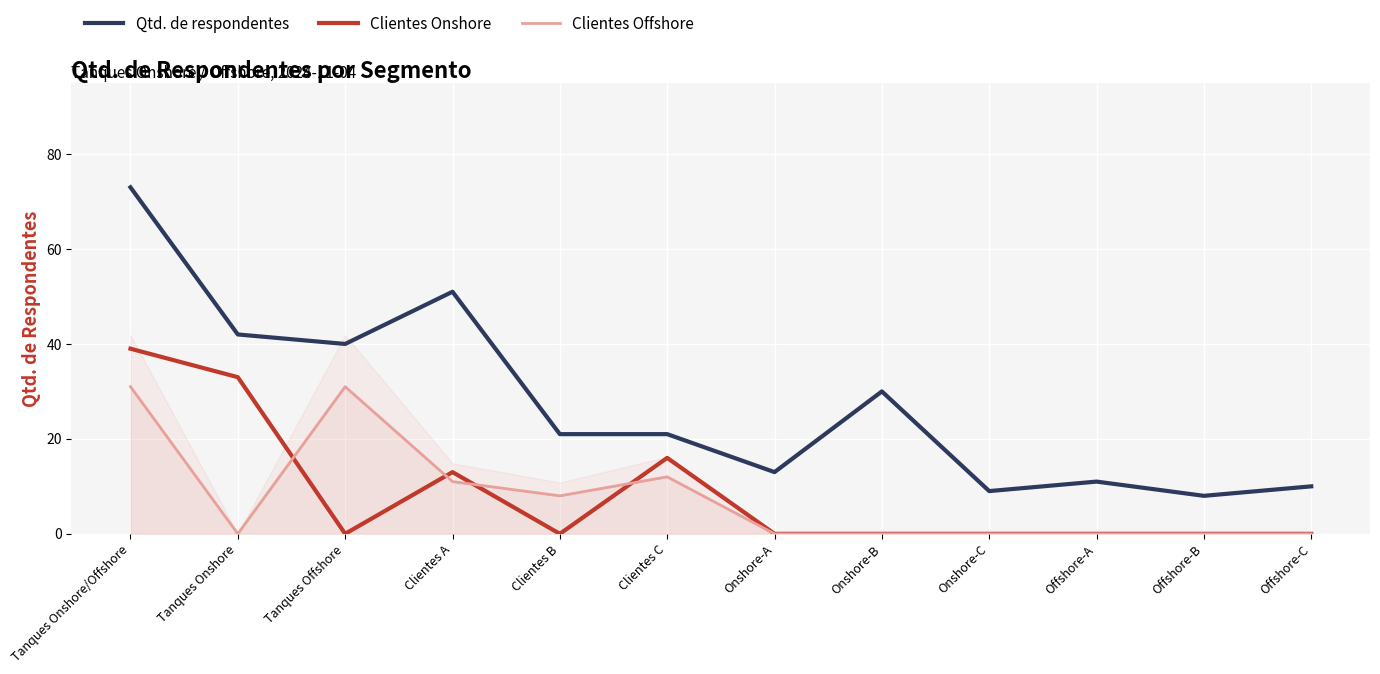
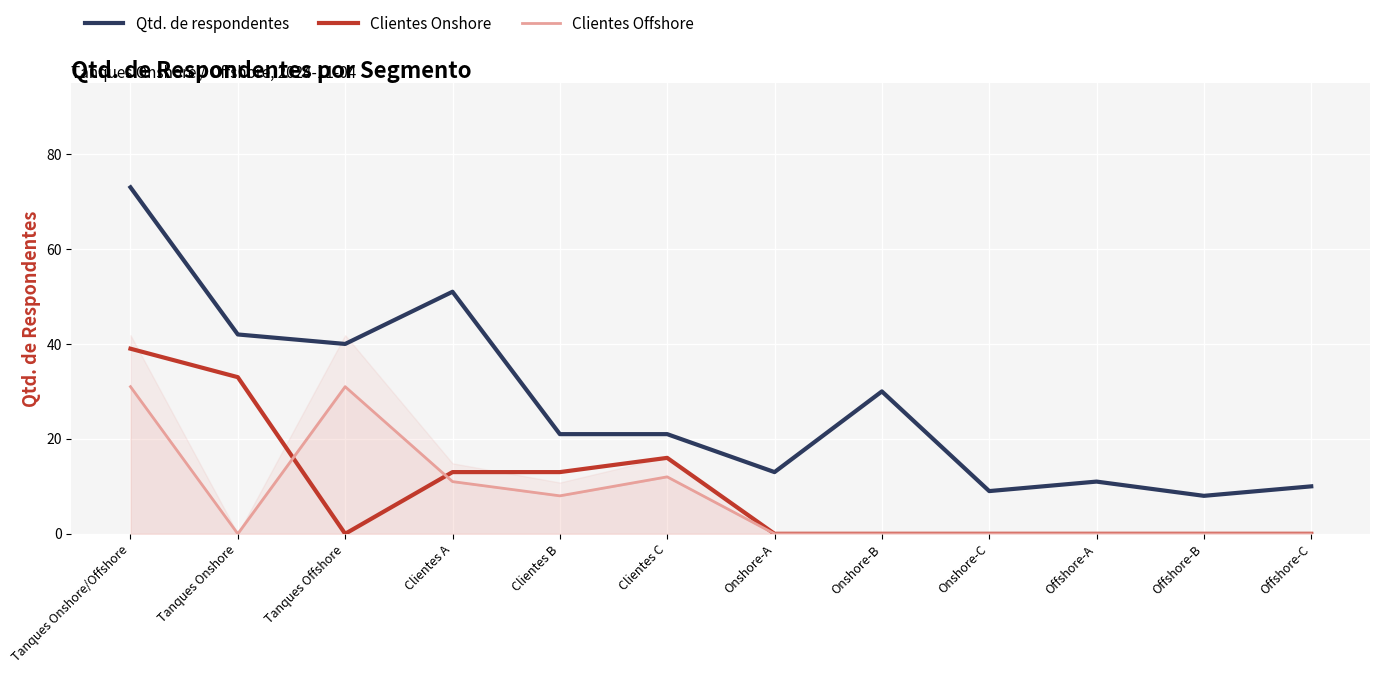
Clientes Onshore, Clientes B: 0 -> 13
